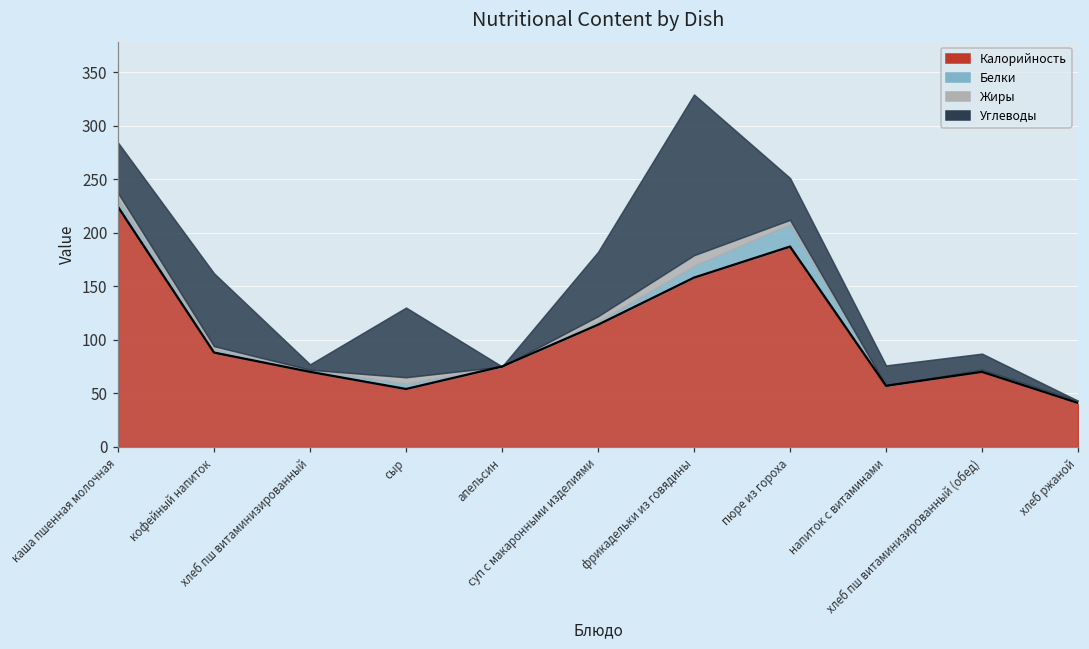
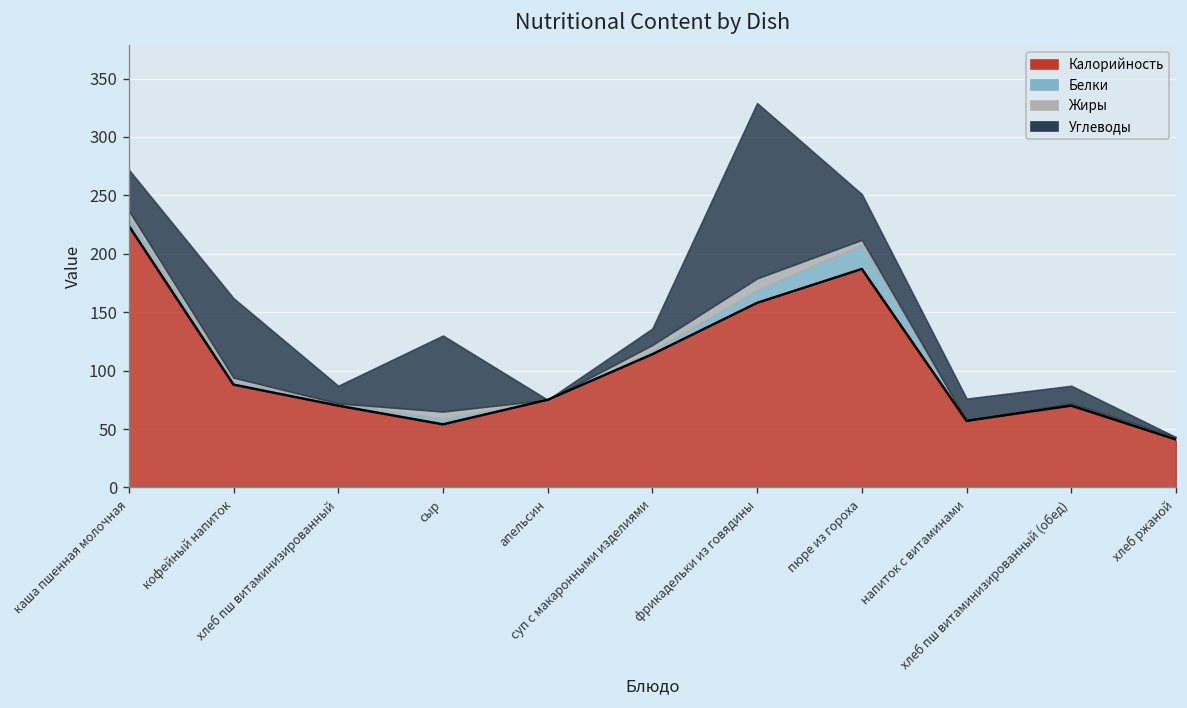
Углеводы, каша пшенная молочная: 50 -> 40
Углеводы, хлеб пш витаминизированный: 10 -> 20
Углеводы, суп с макаронными изделиями: 60 -> 10
